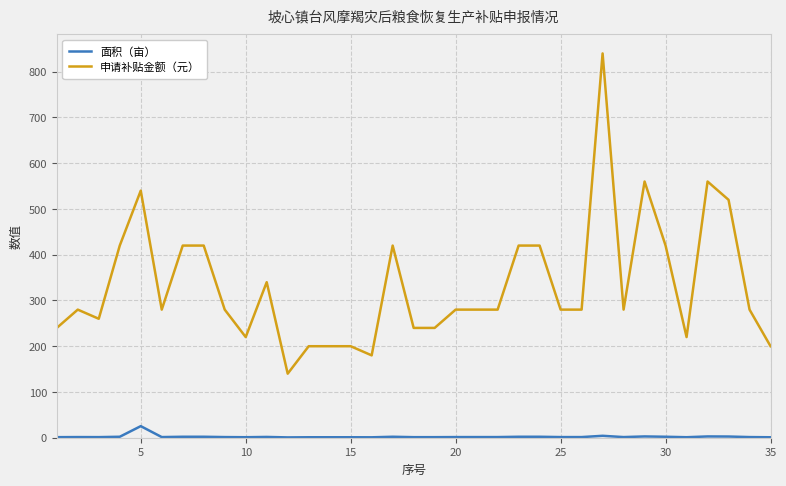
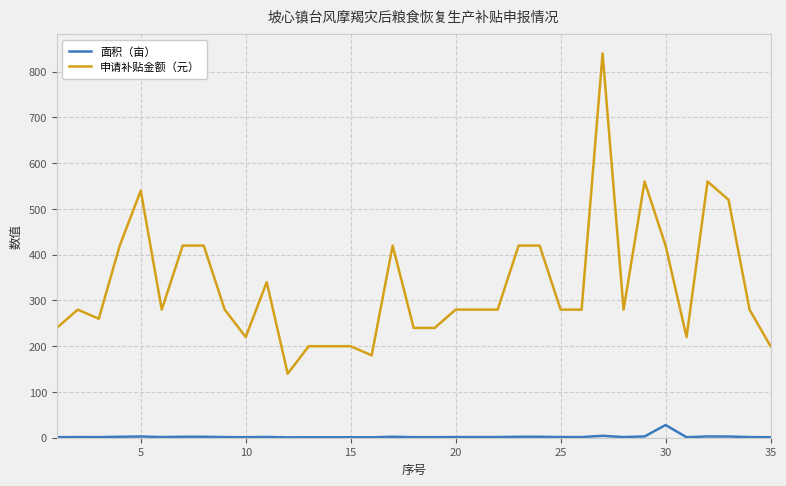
面积（亩）, 5: 30 -> 0
面积（亩）, 30: 0 -> 30
